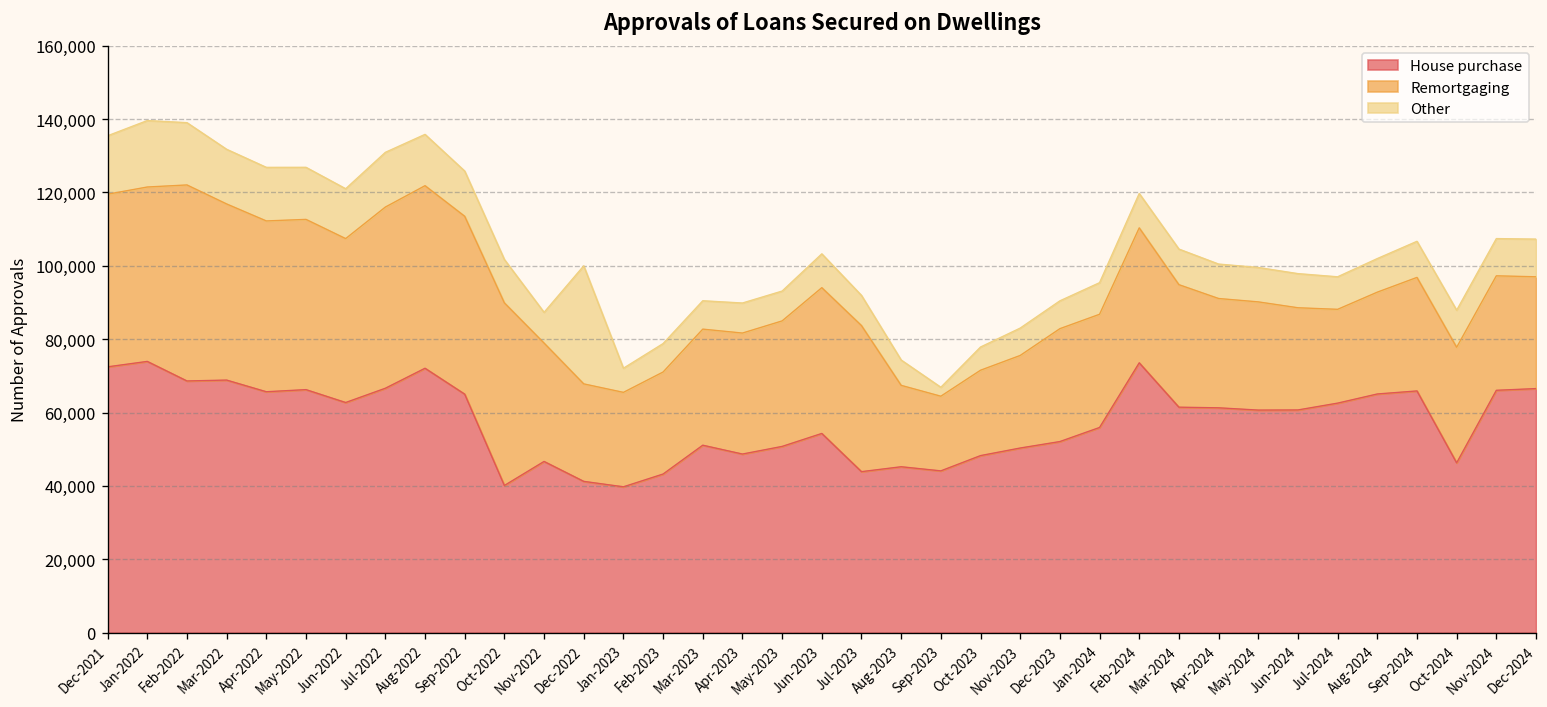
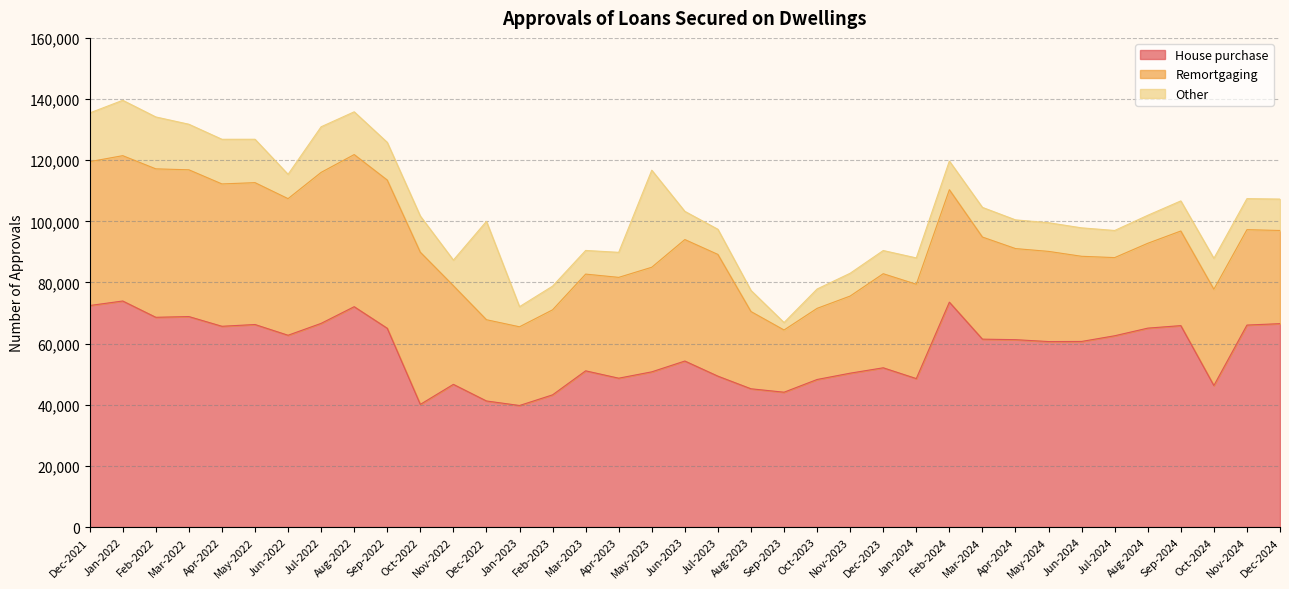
Remortgaging, Feb-2022: 53,000 -> 49,000
Other, Jun-2022: 14,000 -> 8,000
Other, May-2023: 8,000 -> 32,000
House purchase, Jul-2023: 44,000 -> 49,000
Remortgaging, Aug-2023: 22,000 -> 25,000
House purchase, Jan-2024: 56,000 -> 49,000
